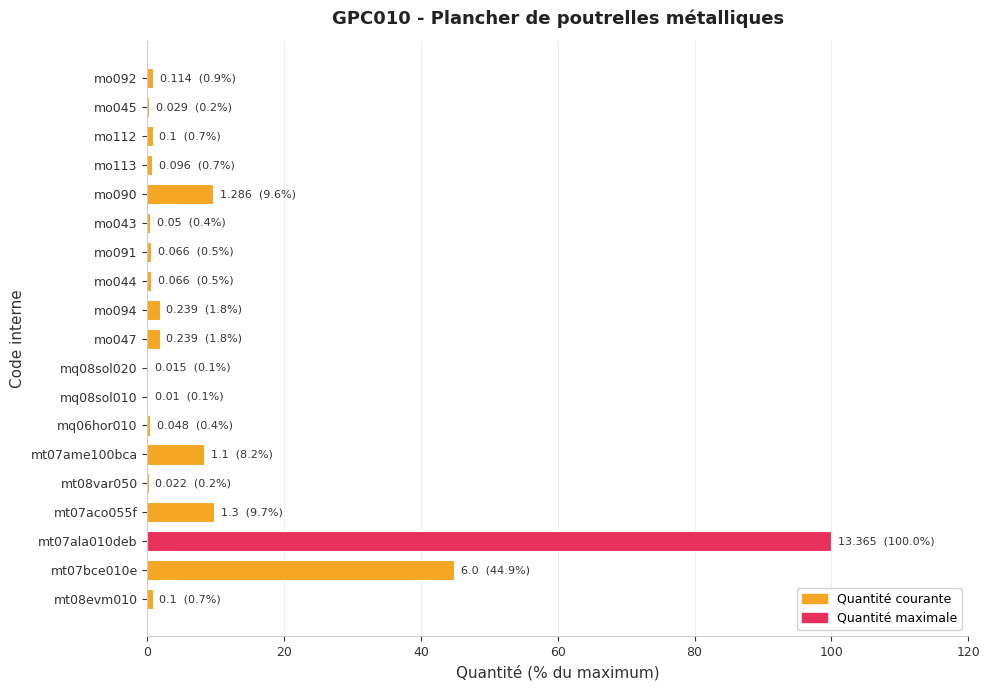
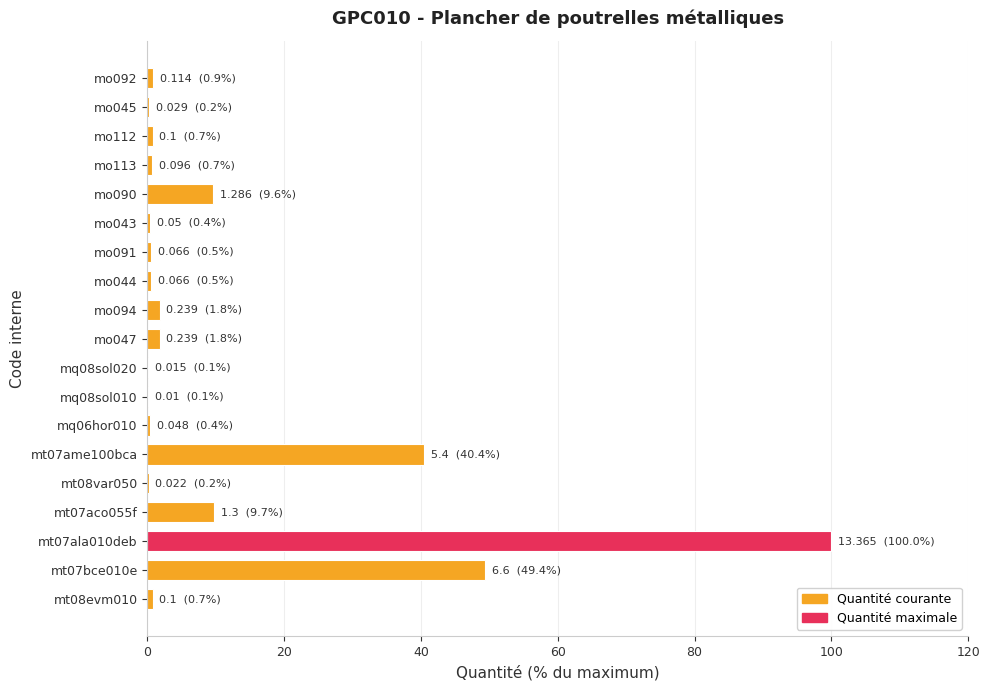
mt07ame100bca: 1.1 (8.2%) -> 5.4 (40.4%)
mt07bce010e: 6.0 (44.9%) -> 6.6 (49.4%)
